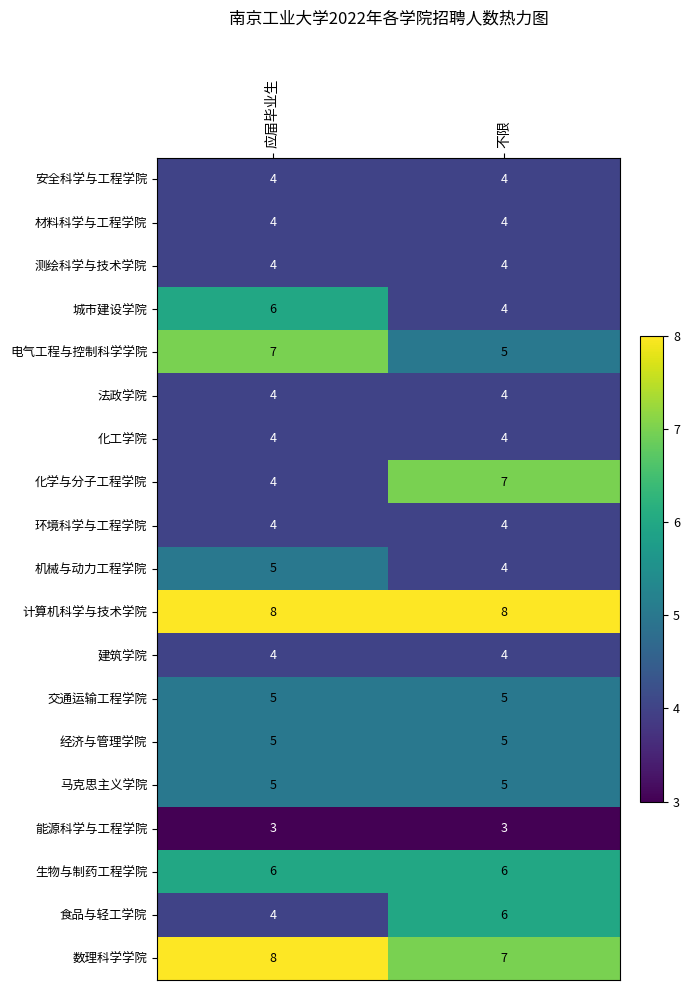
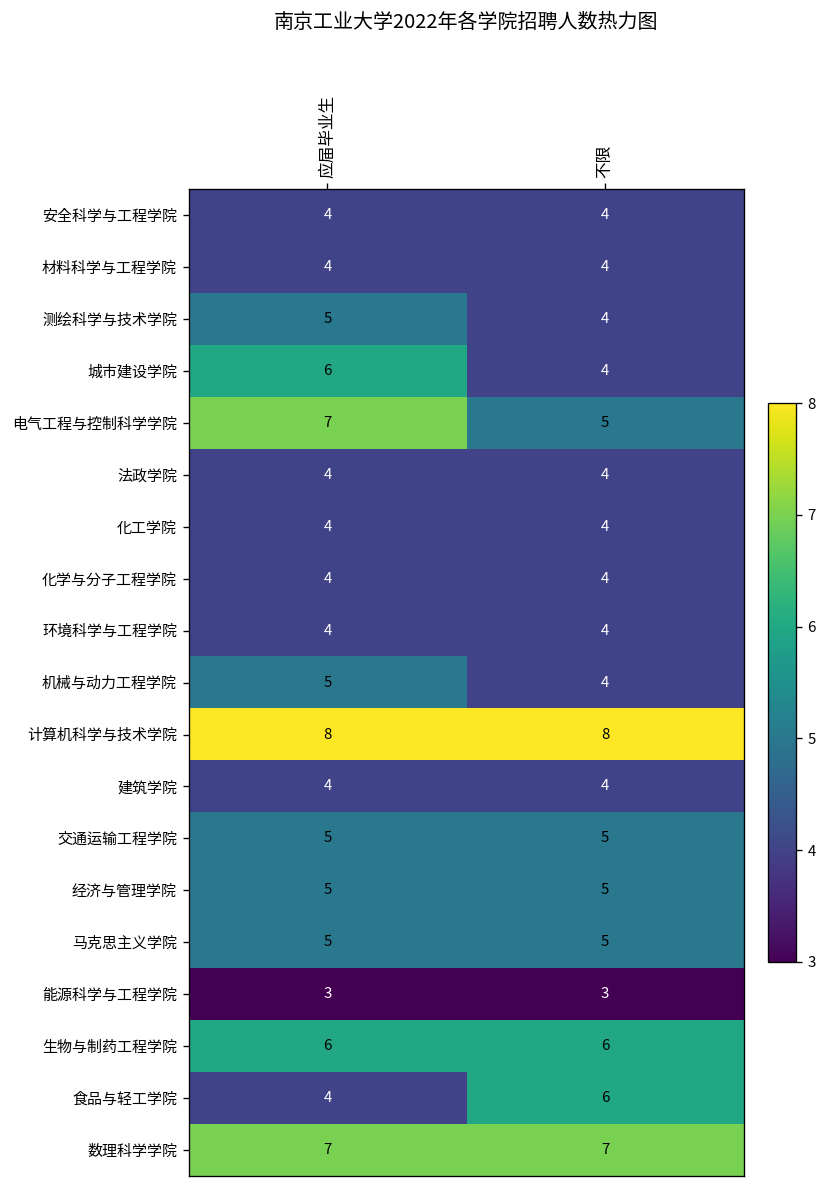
测绘科学与技术学院, 应届毕业生: 4 -> 5
化学与分子工程学院, 不限: 7 -> 4
数理科学学院, 应届毕业生: 8 -> 7
